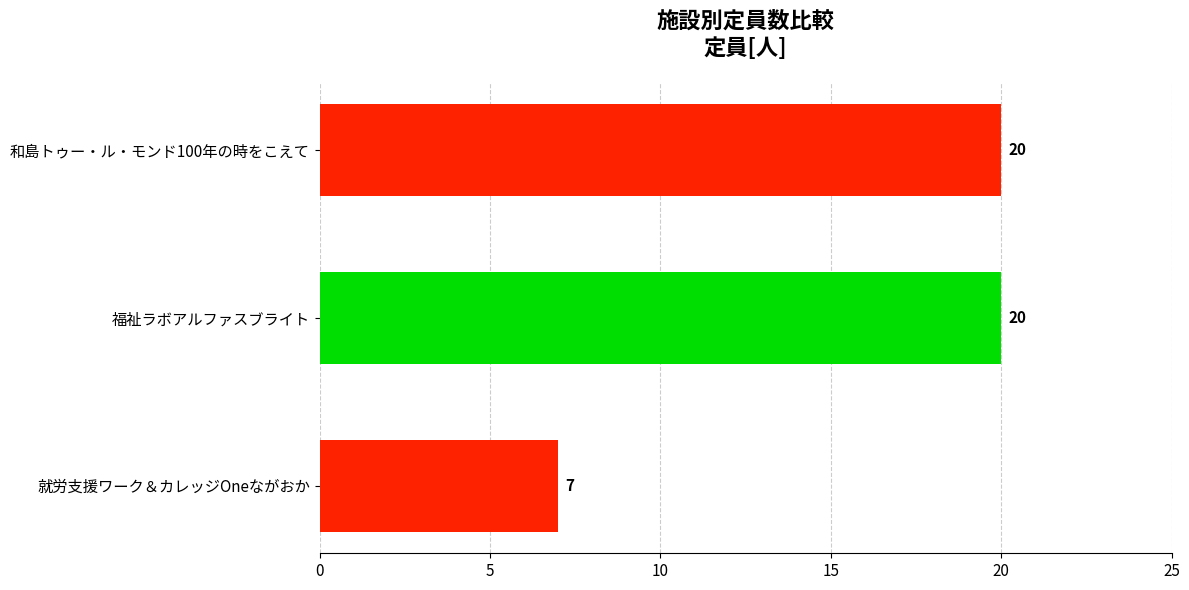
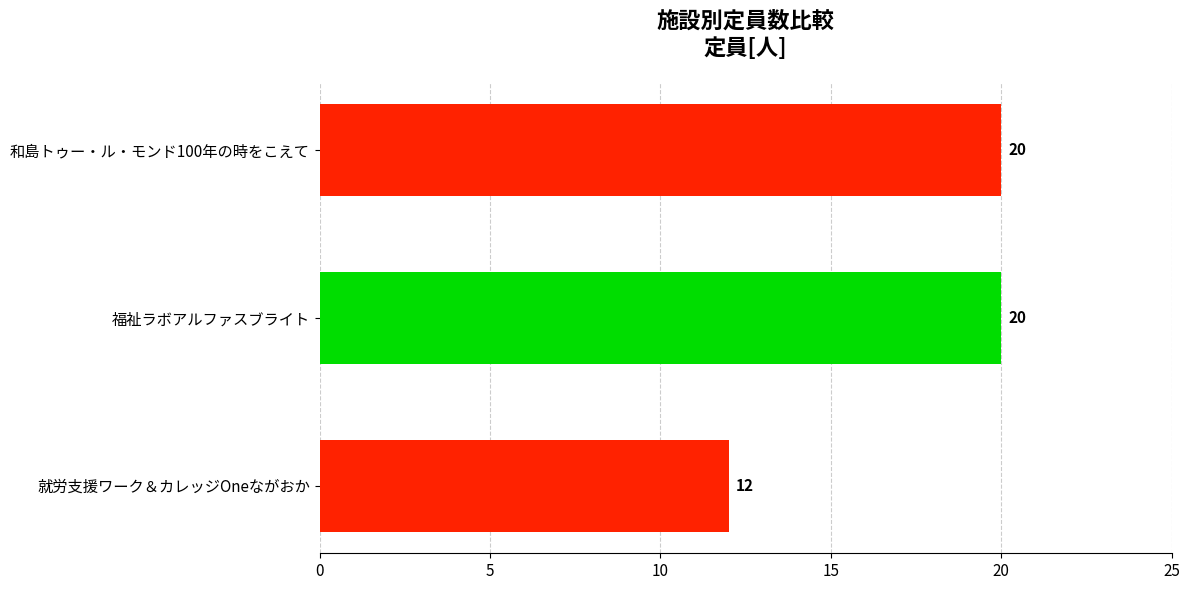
就労支援ワーク＆カレッジOneながおか: 7 -> 12
